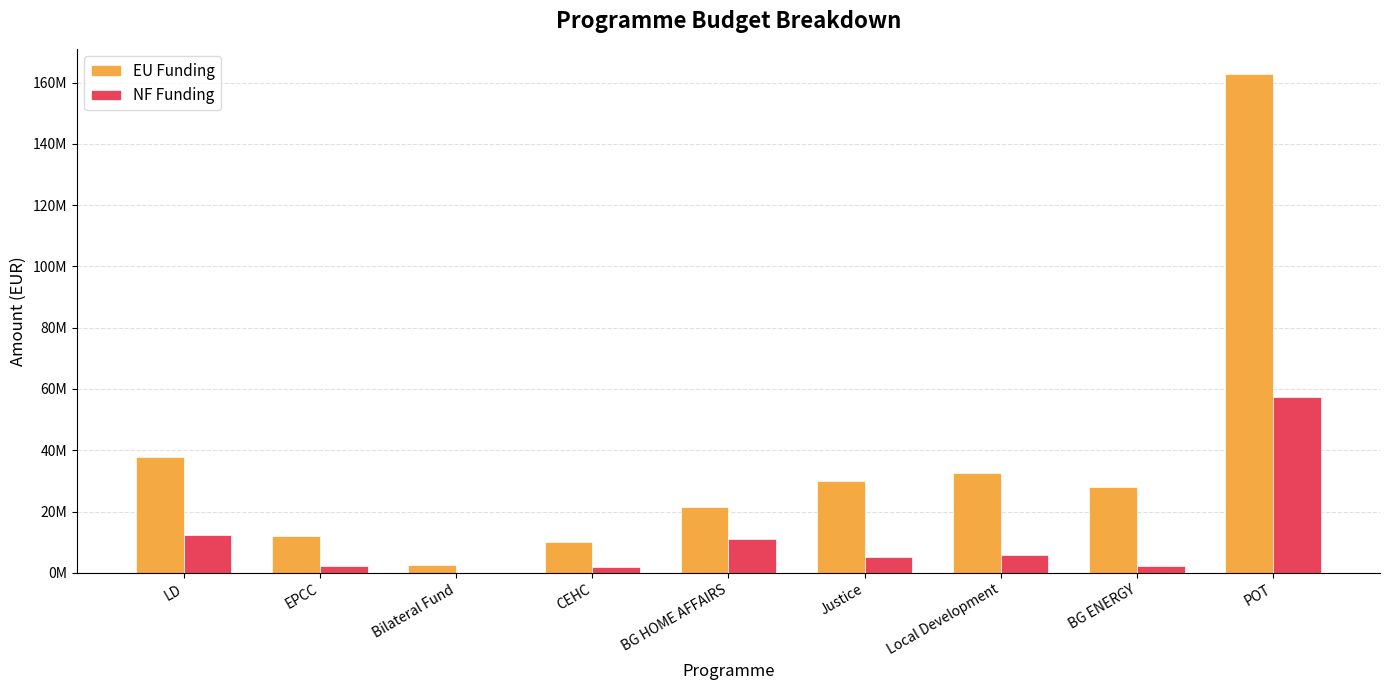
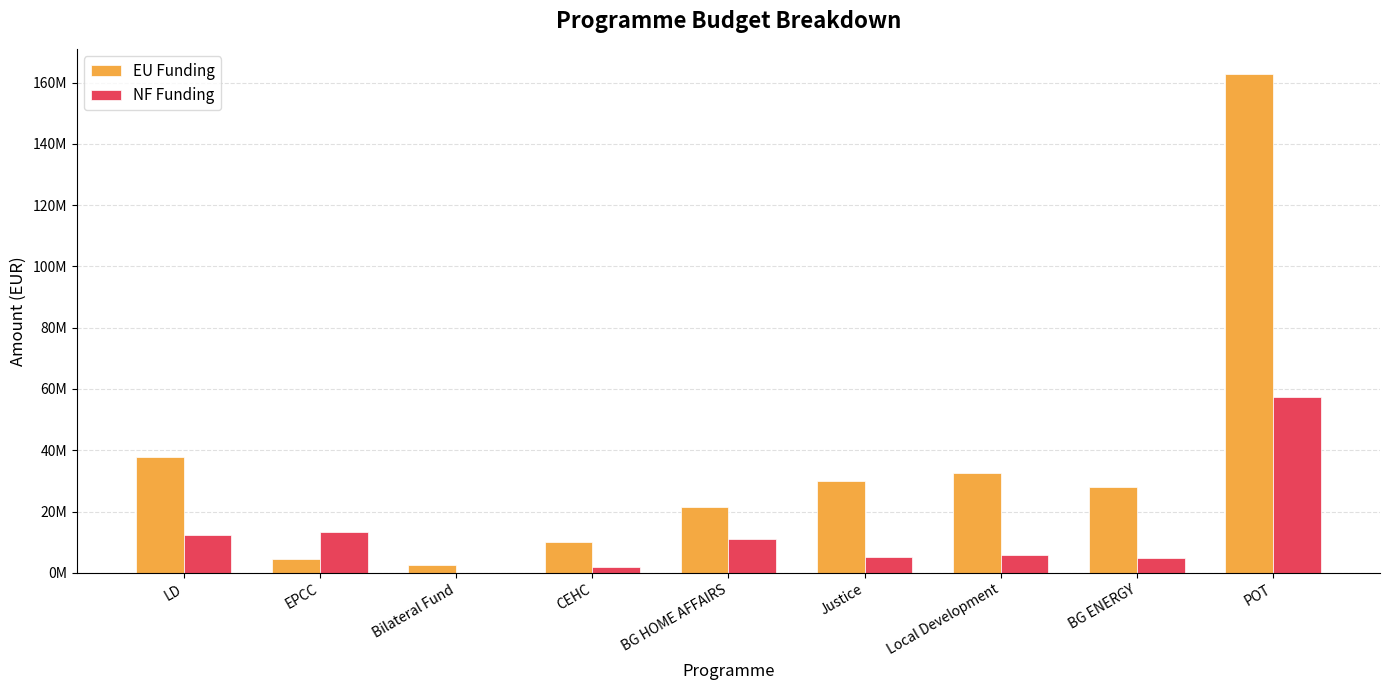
EU Funding, EPCC: 12000000 -> 5000000
NF Funding, EPCC: 2000000 -> 13000000
NF Funding, BG ENERGY: 2000000 -> 5000000
